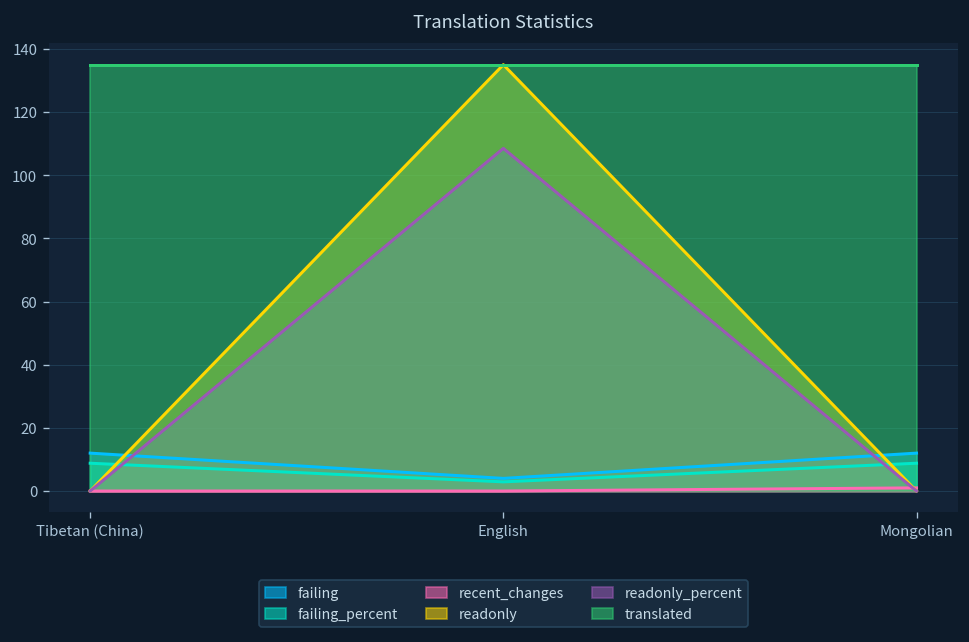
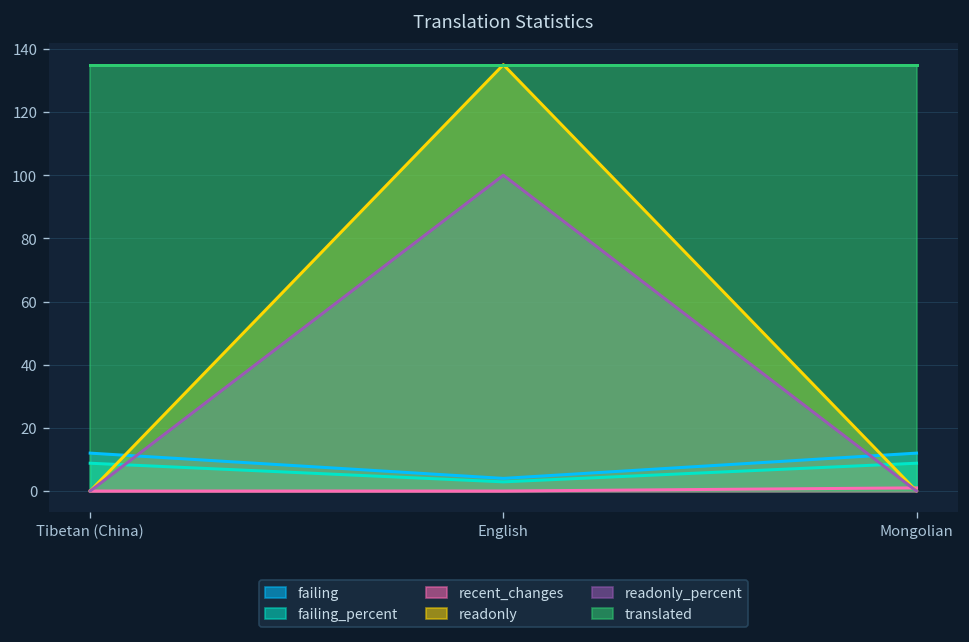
readonly_percent, English: 109 -> 100
